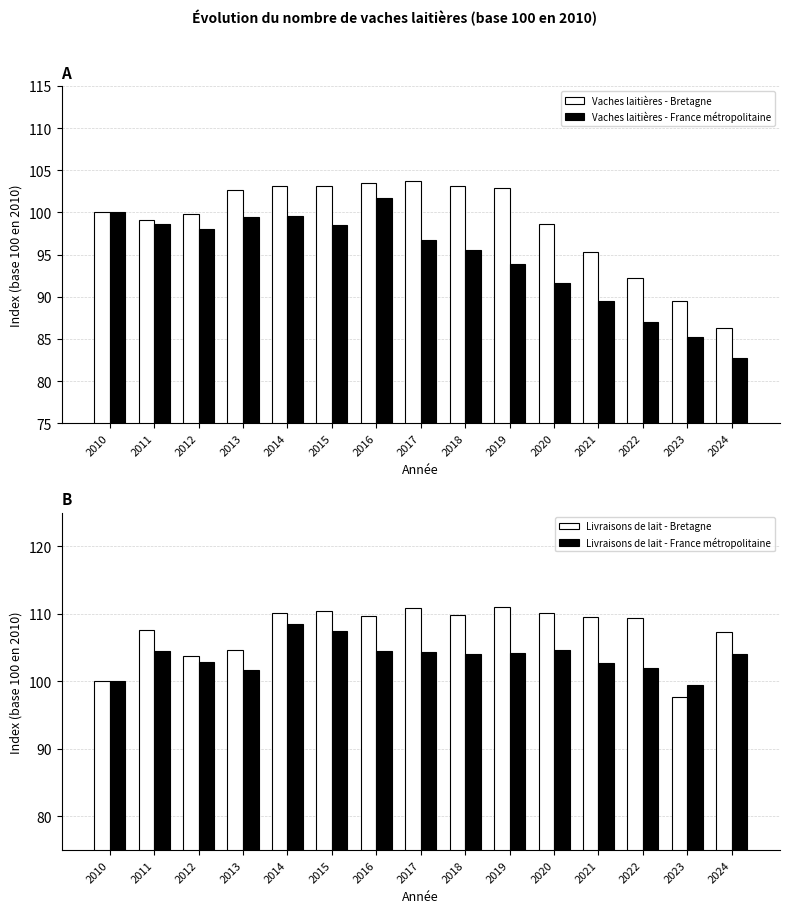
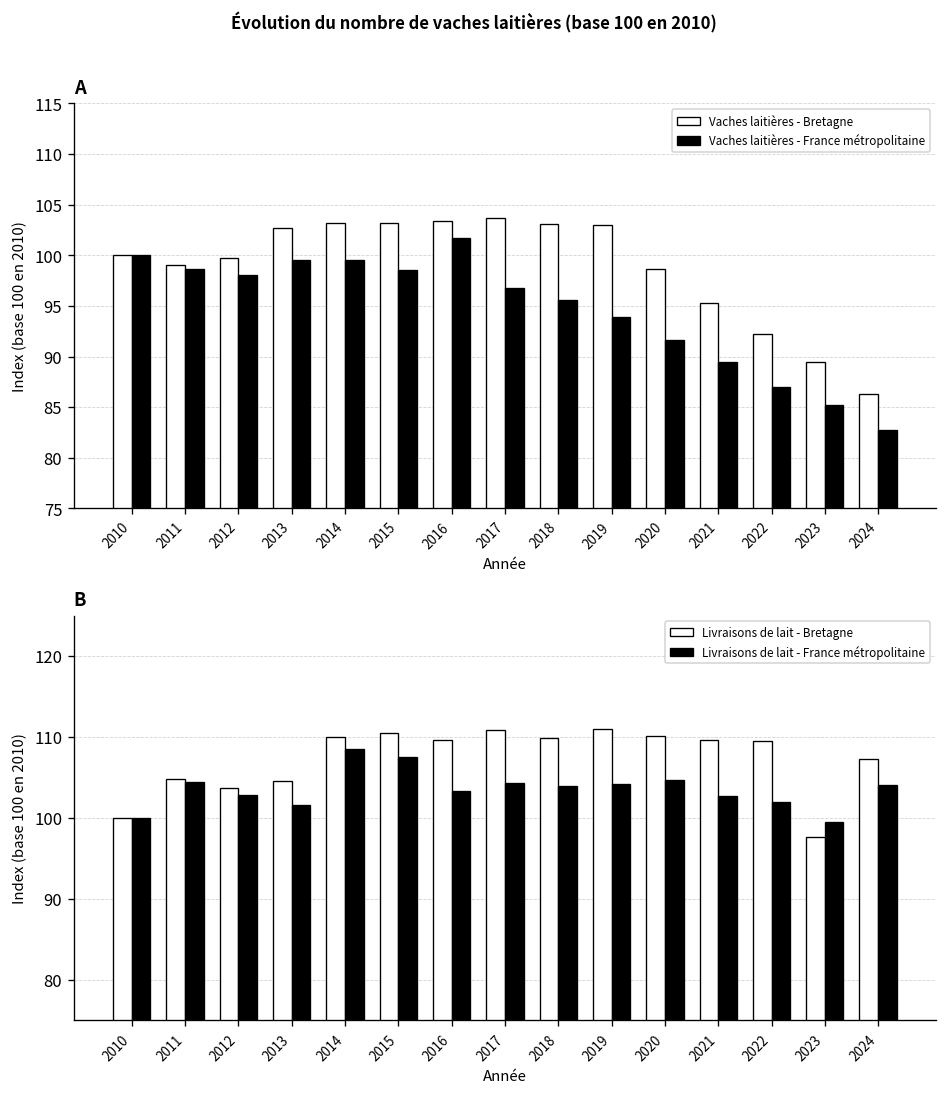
B, Livraisons de lait - Bretagne, 2011: 108 -> 105
B, Livraisons de lait - France métropolitaine, 2016: 105 -> 103
